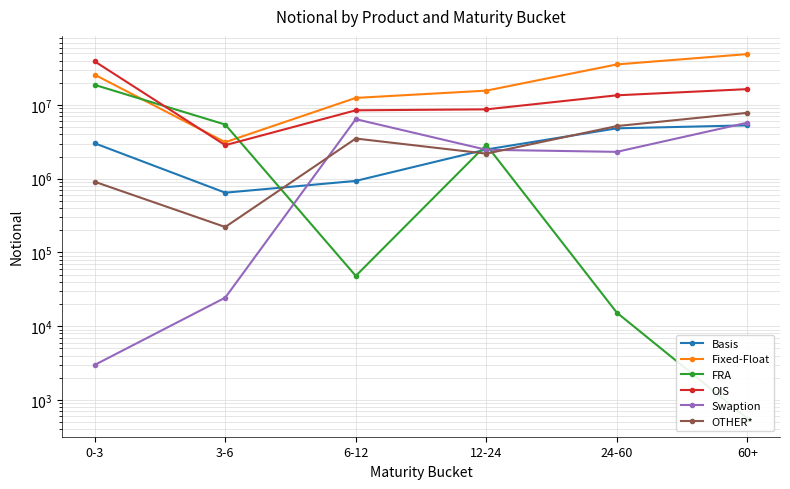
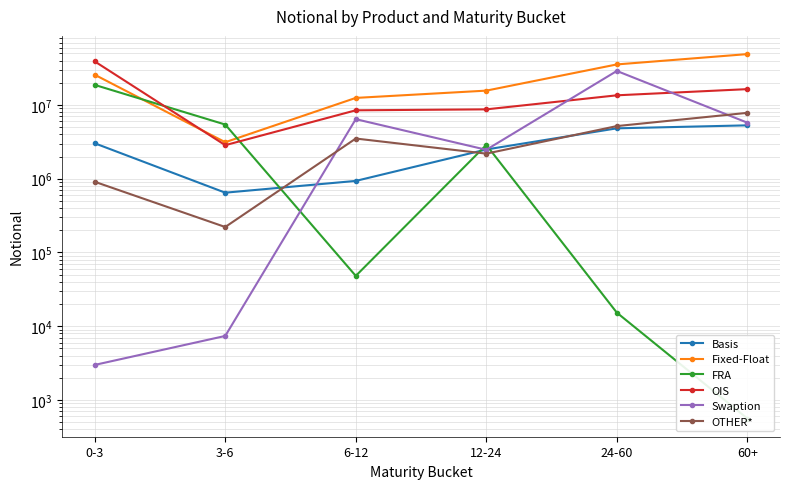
Swaption, 3-6: 24000 -> 7000
Swaption, 24-60: 2300000 -> 29000000
